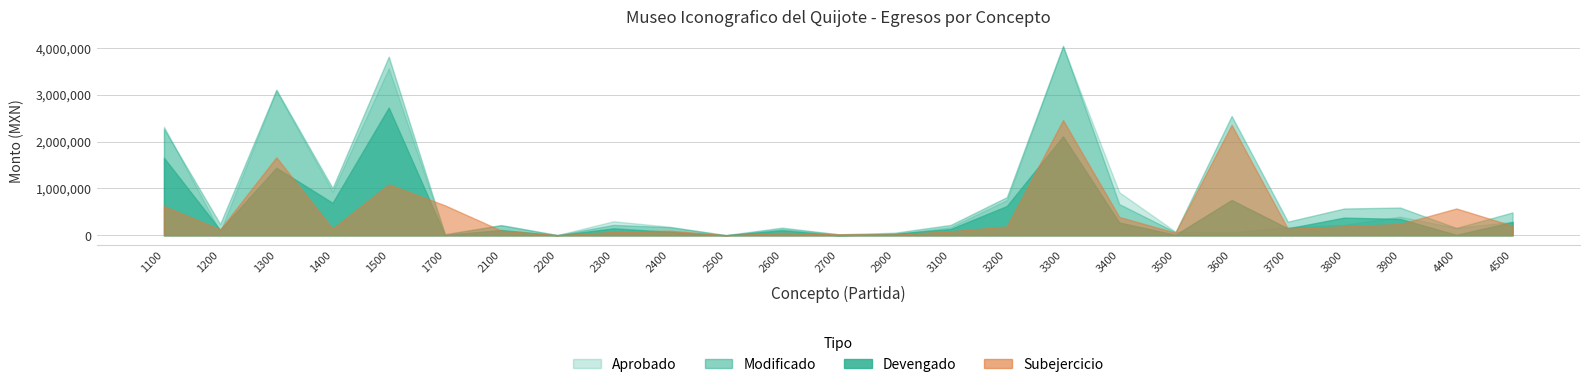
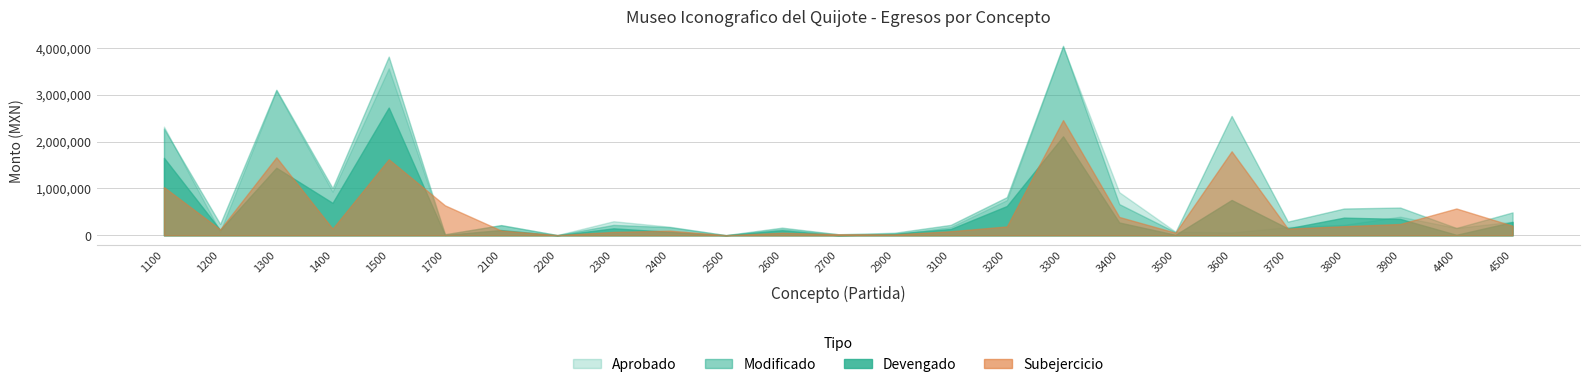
Subejercicio, 1100: 600,000 -> 1,000,000
Subejercicio, 1500: 1,100,000 -> 1,600,000
Subejercicio, 3600: 2,400,000 -> 1,800,000
